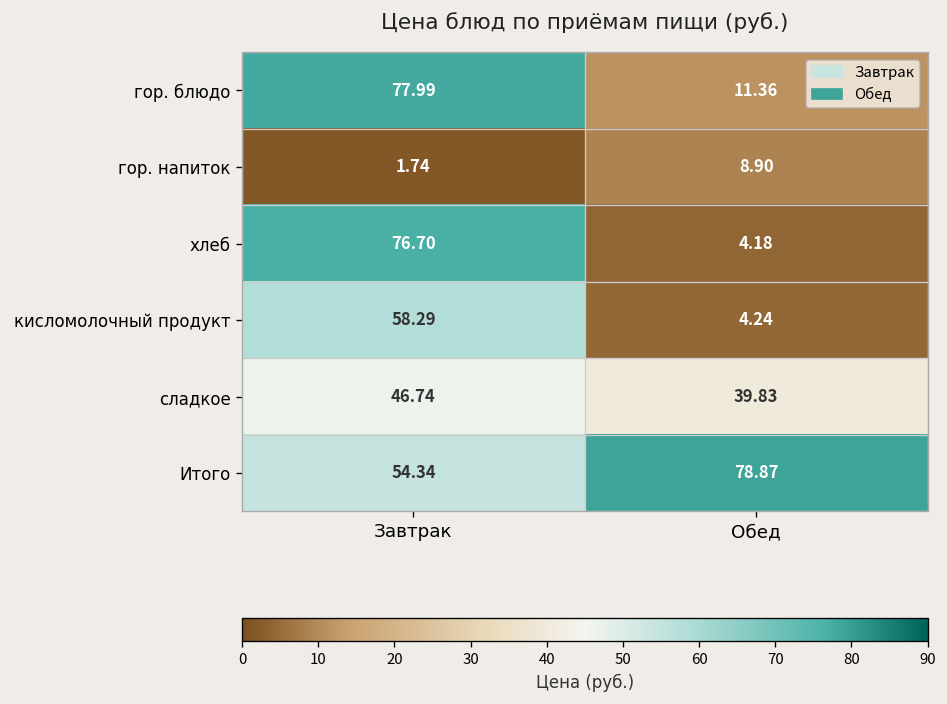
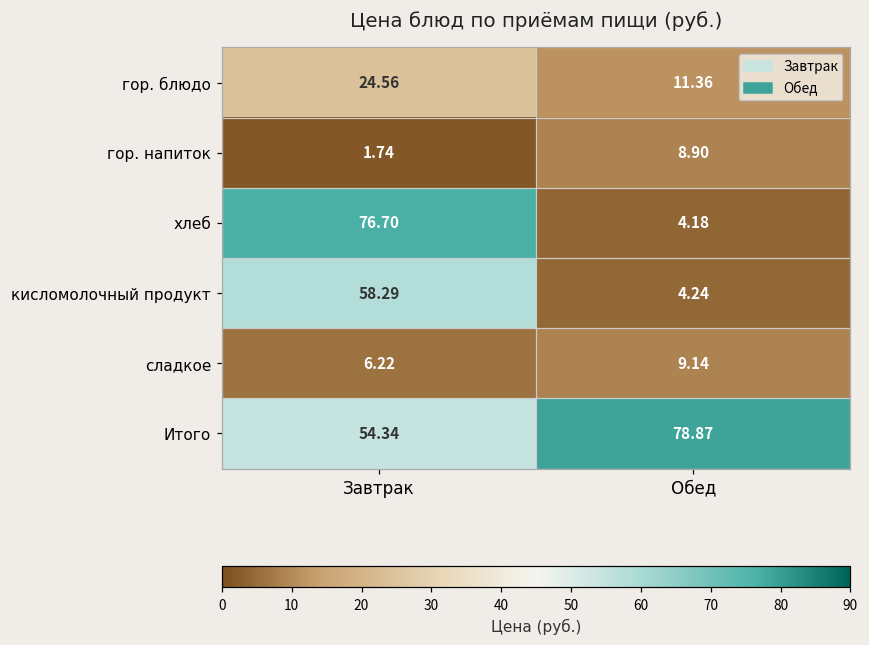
гор. блюдо, Завтрак: 77.99 -> 24.56
сладкое, Завтрак: 46.74 -> 6.22
сладкое, Обед: 39.83 -> 9.14
